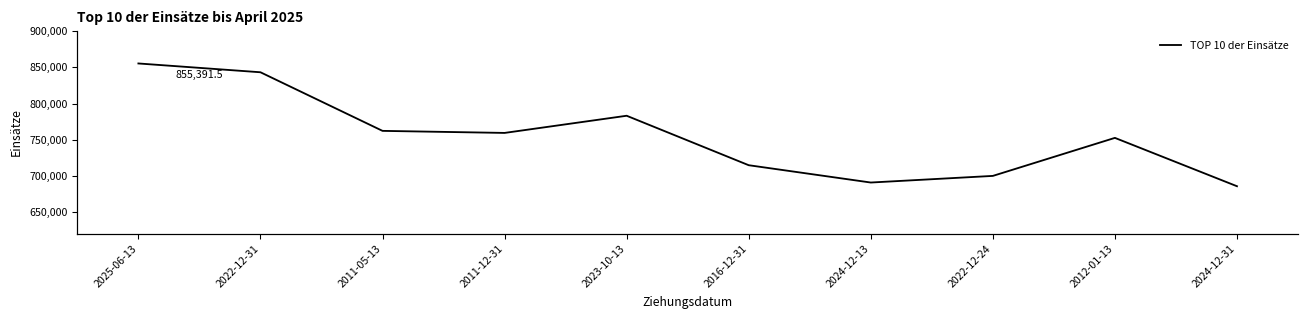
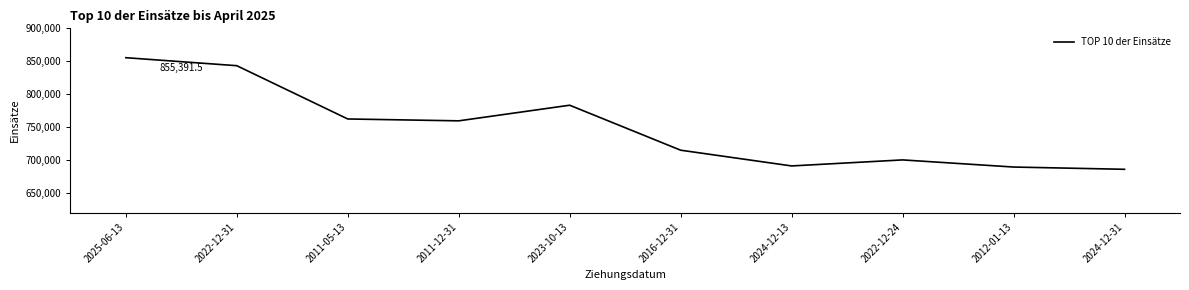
2012-01-13: 750,000 -> 690,000
